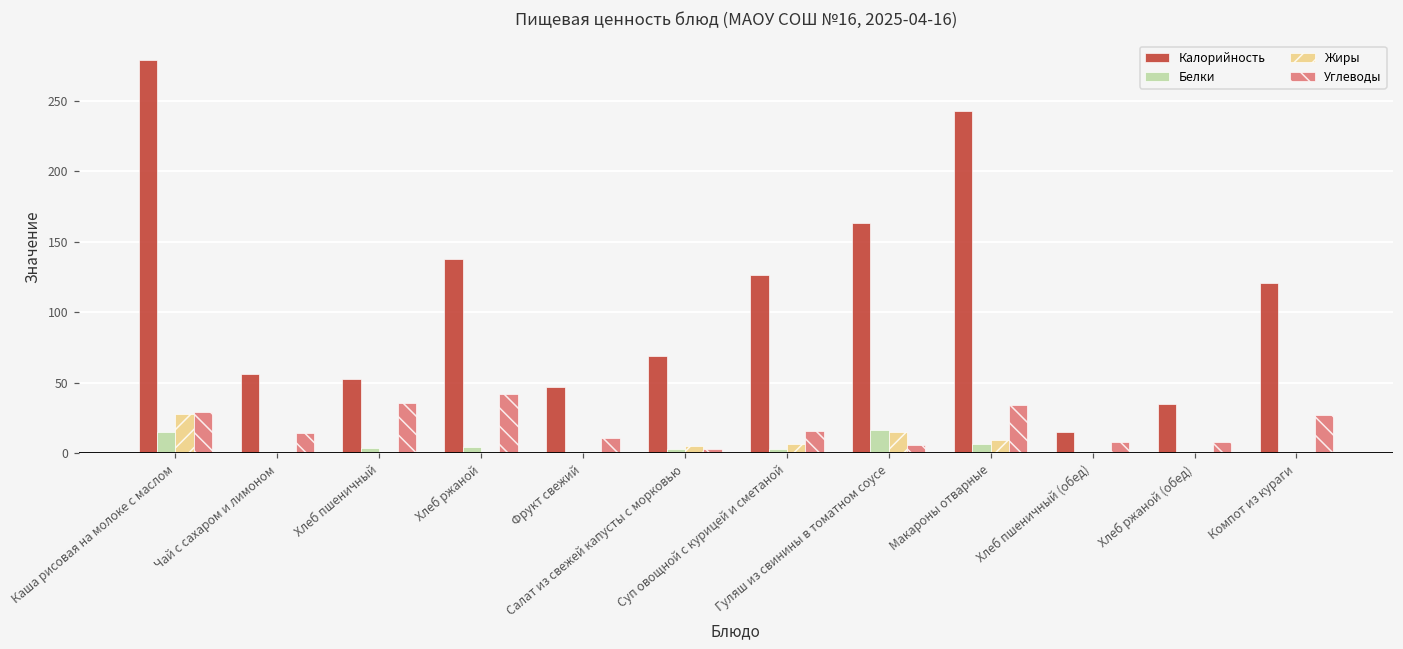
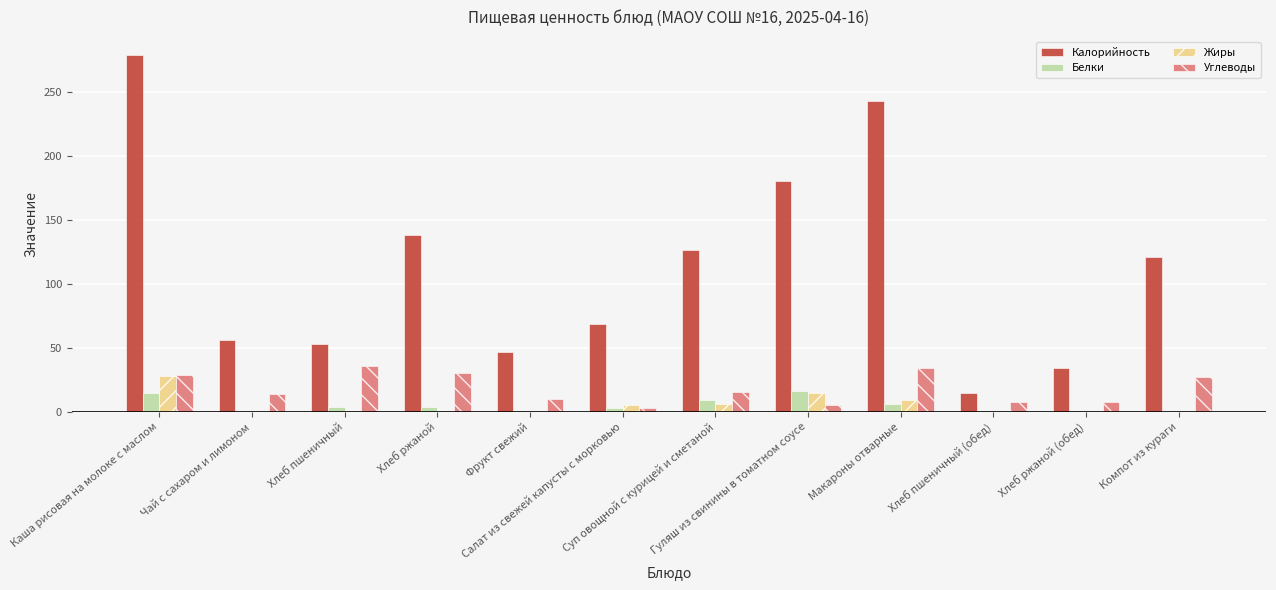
Углеводы, Хлеб ржаной: 42 -> 30
Белки, Суп овощной с курицей и сметаной: 3 -> 10
Калорийность, Гуляш из свинины в томатном соусе: 163 -> 180
